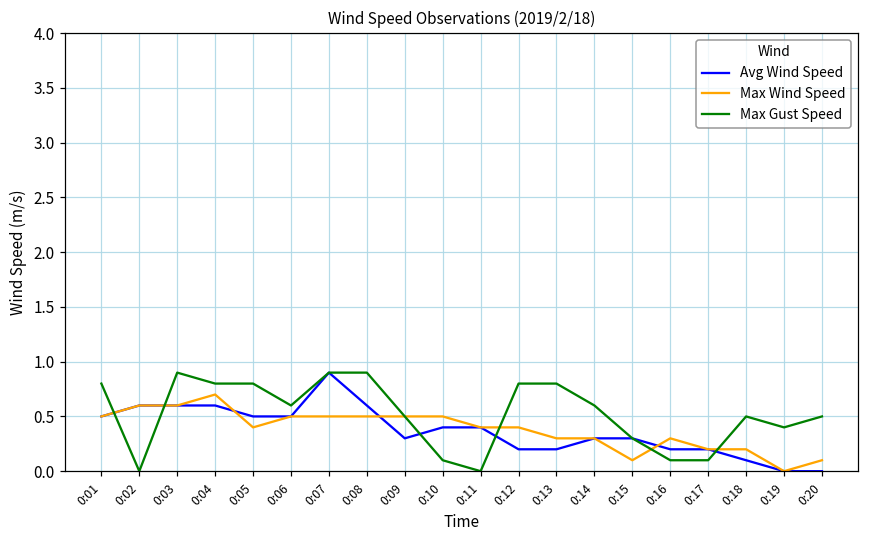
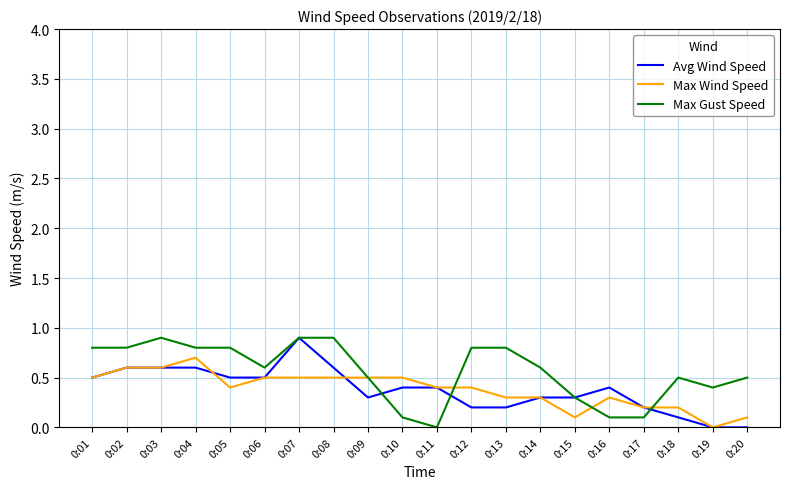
Max Gust Speed, 0:02: 0.0 -> 0.8
Avg Wind Speed, 0:16: 0.2 -> 0.4
